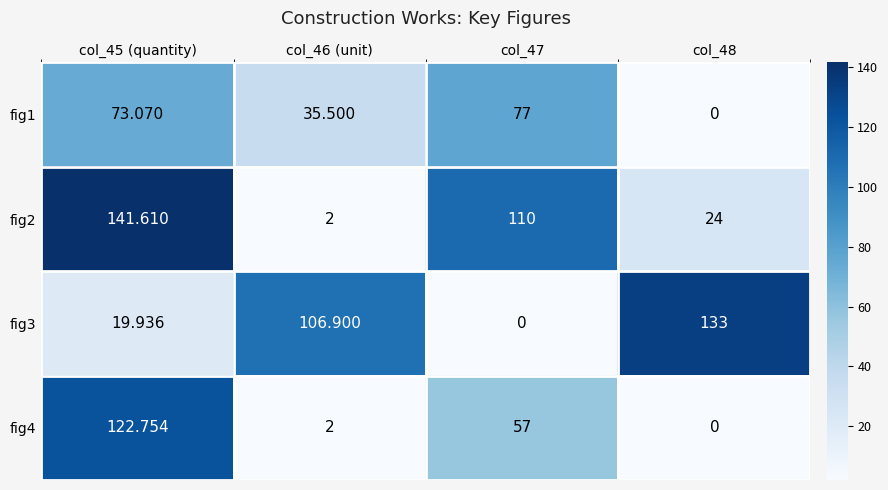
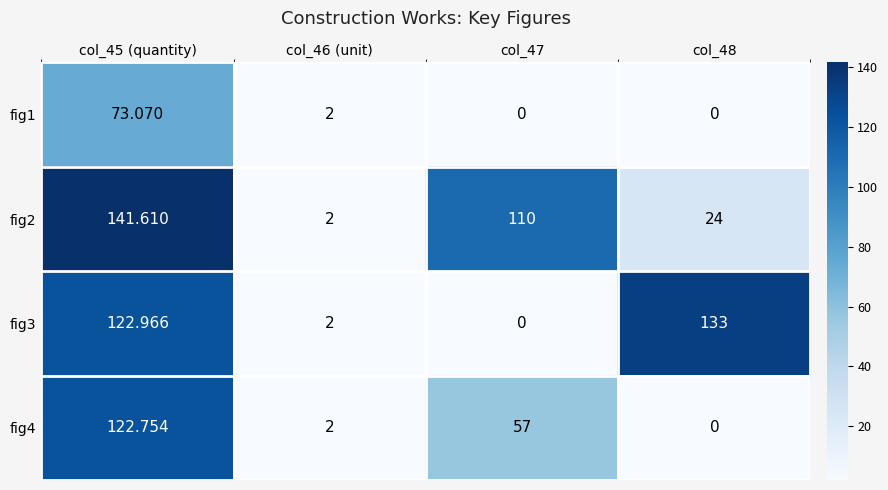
fig1, col_46 (unit): 35.500 -> 2
fig1, col_47: 77 -> 0
fig3, col_45 (quantity): 19.936 -> 122.966
fig3, col_46 (unit): 106.900 -> 2
